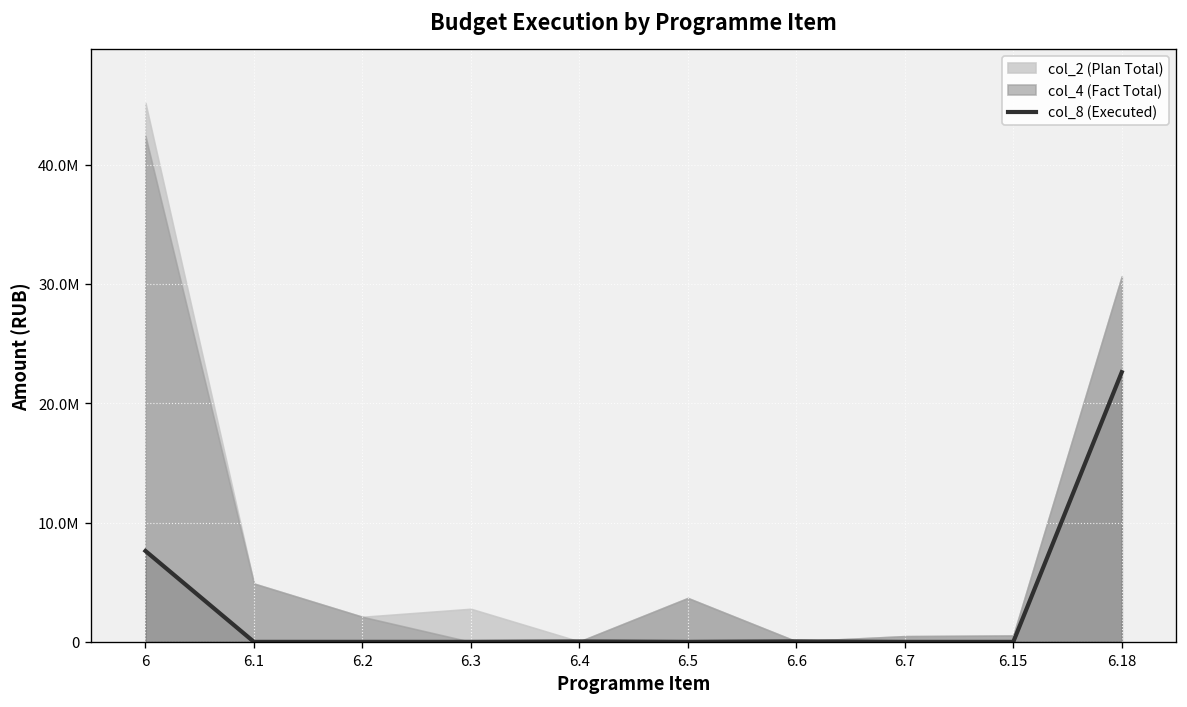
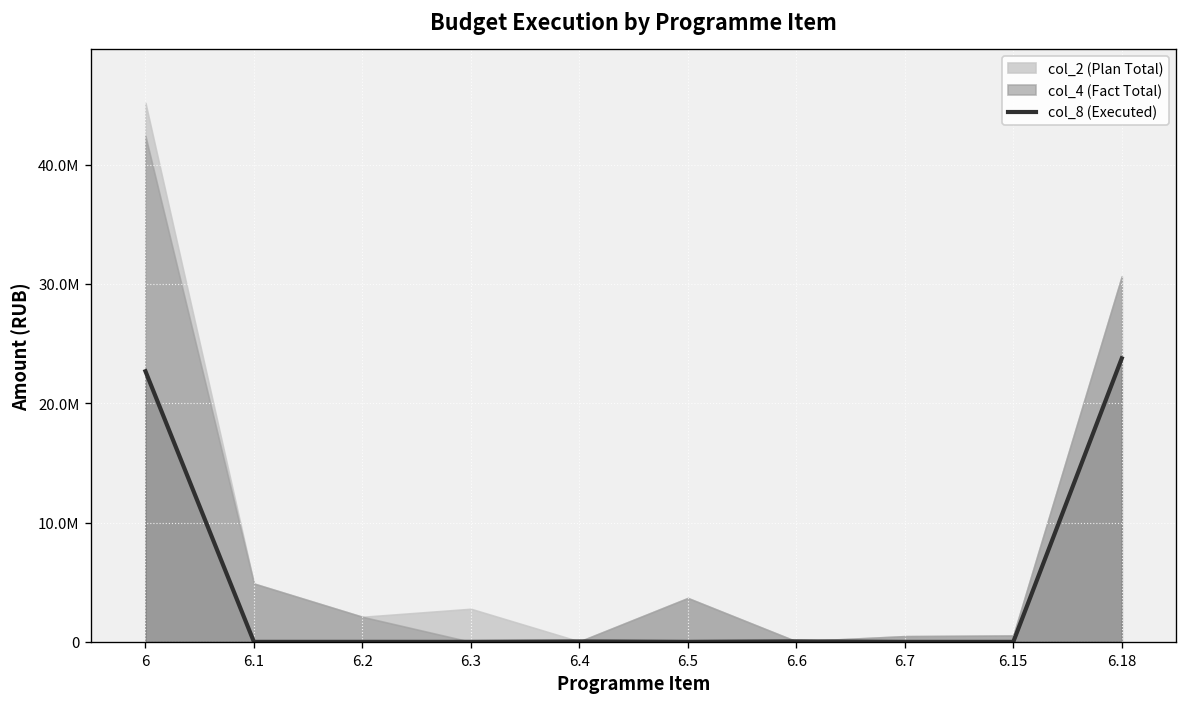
col_8 (Executed), 6: 8000000 -> 23000000
col_8 (Executed), 6.18: 23000000 -> 24000000
